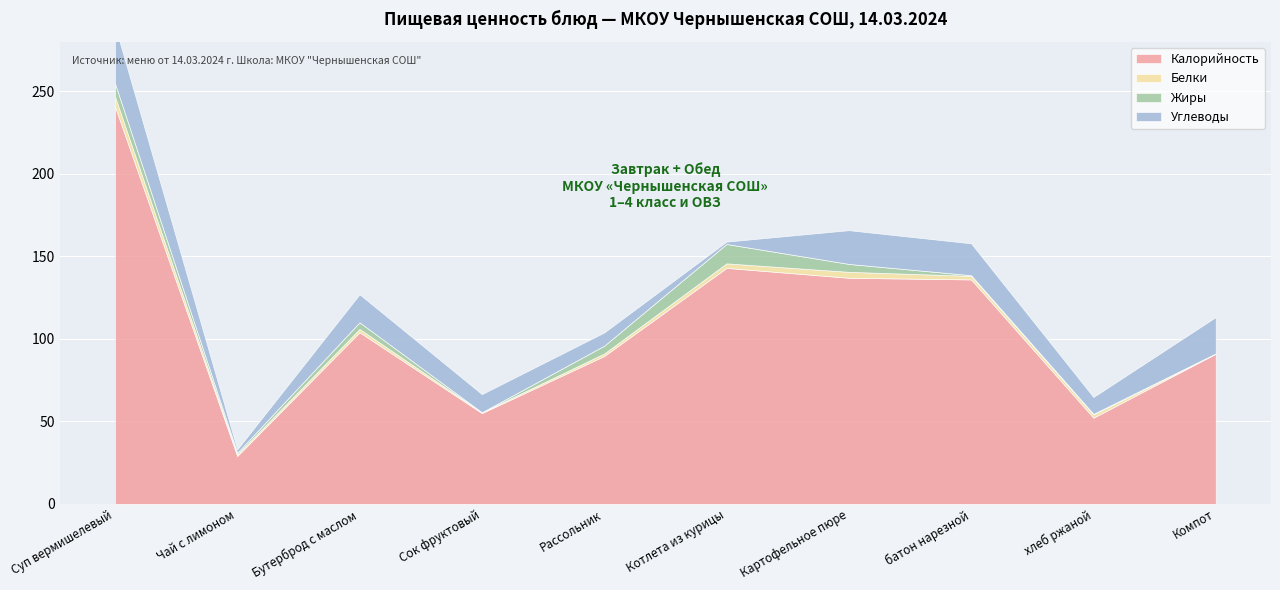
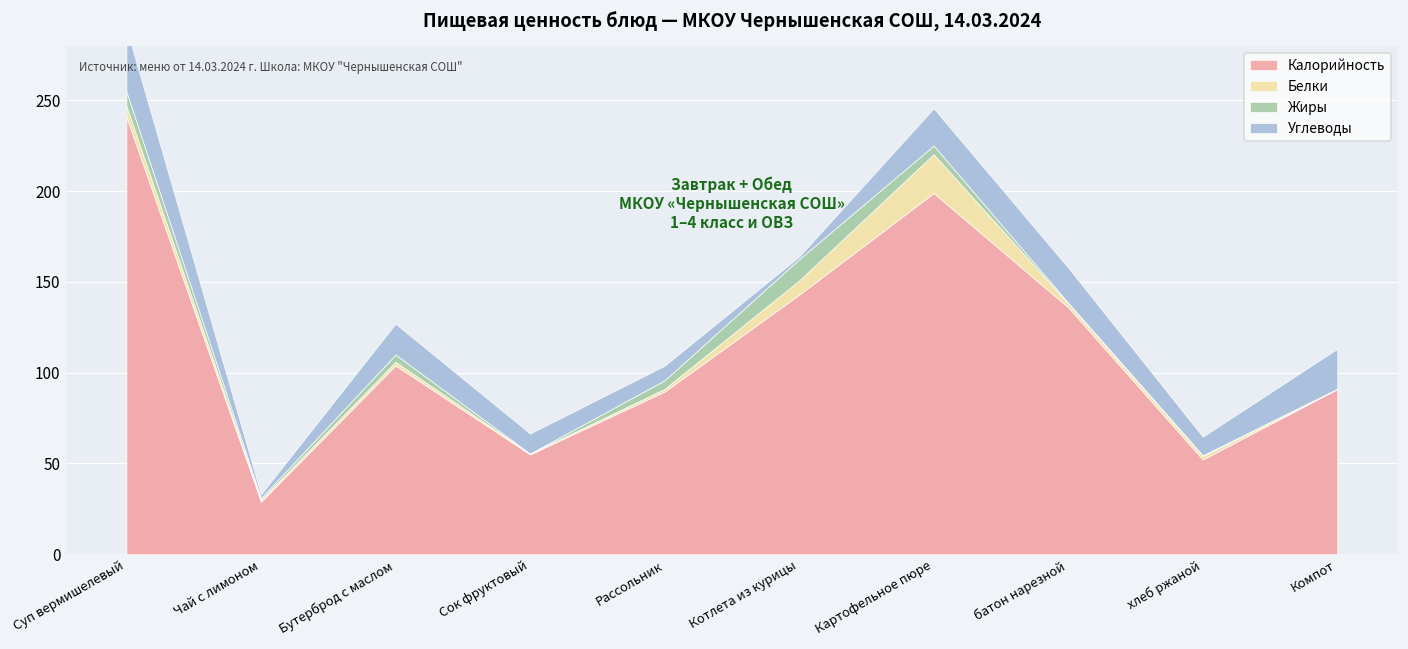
Белки, Котлета из курицы: 3 -> 8
Калорийность, Картофельное пюре: 137 -> 199
Белки, Картофельное пюре: 4 -> 21
